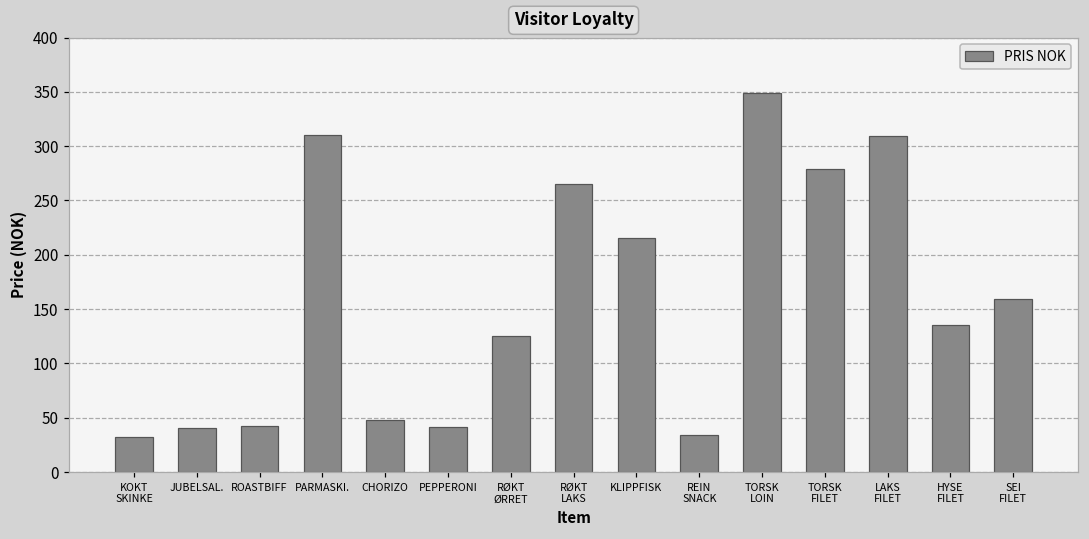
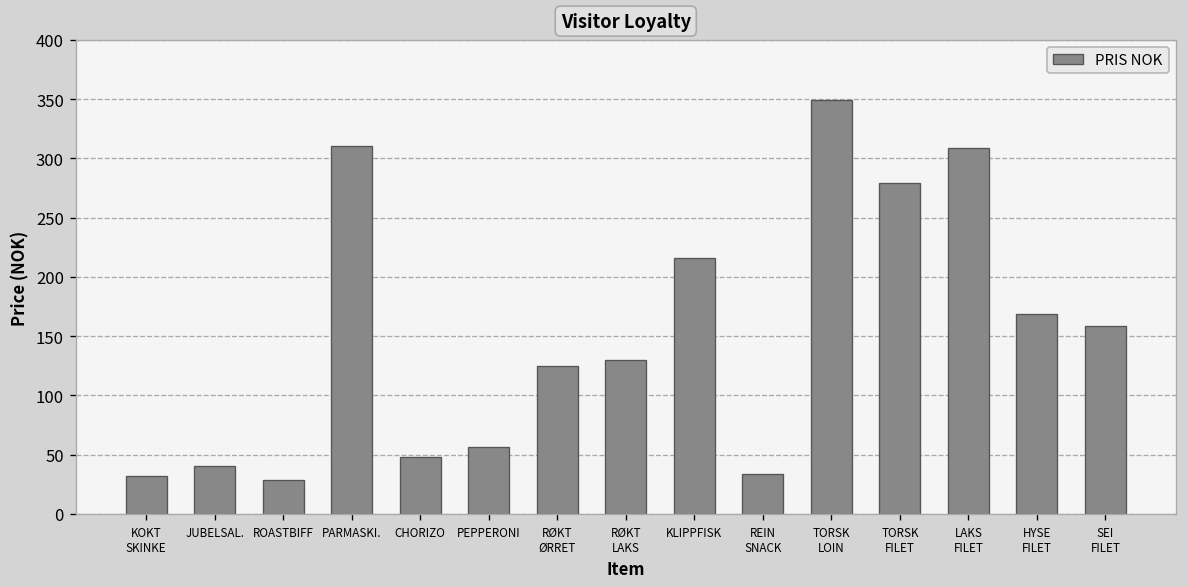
ROASTBIFF: 40 -> 30
PEPPERONI: 40 -> 60
RØKT LAKS: 260 -> 130
HYSE FILET: 140 -> 170
